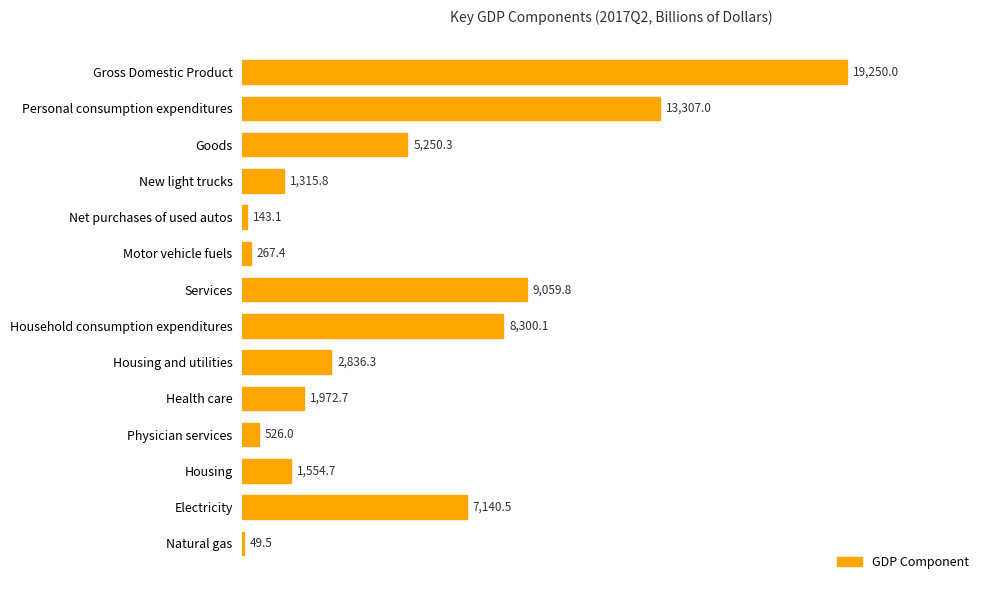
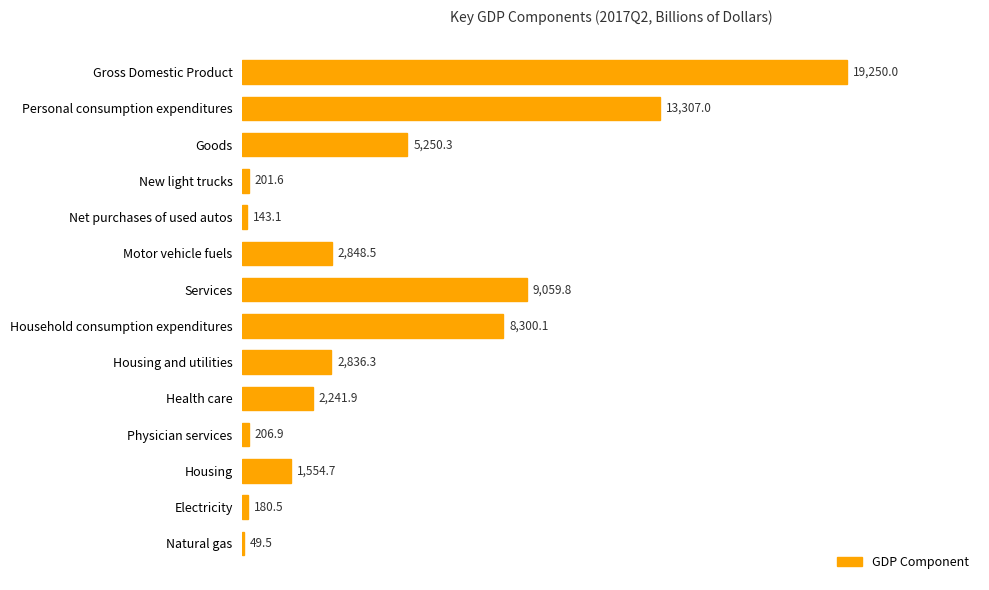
New light trucks: 1,315.8 -> 201.6
Motor vehicle fuels: 267.4 -> 2,848.5
Health care: 1,972.7 -> 2,241.9
Physician services: 526.0 -> 206.9
Electricity: 7,140.5 -> 180.5
